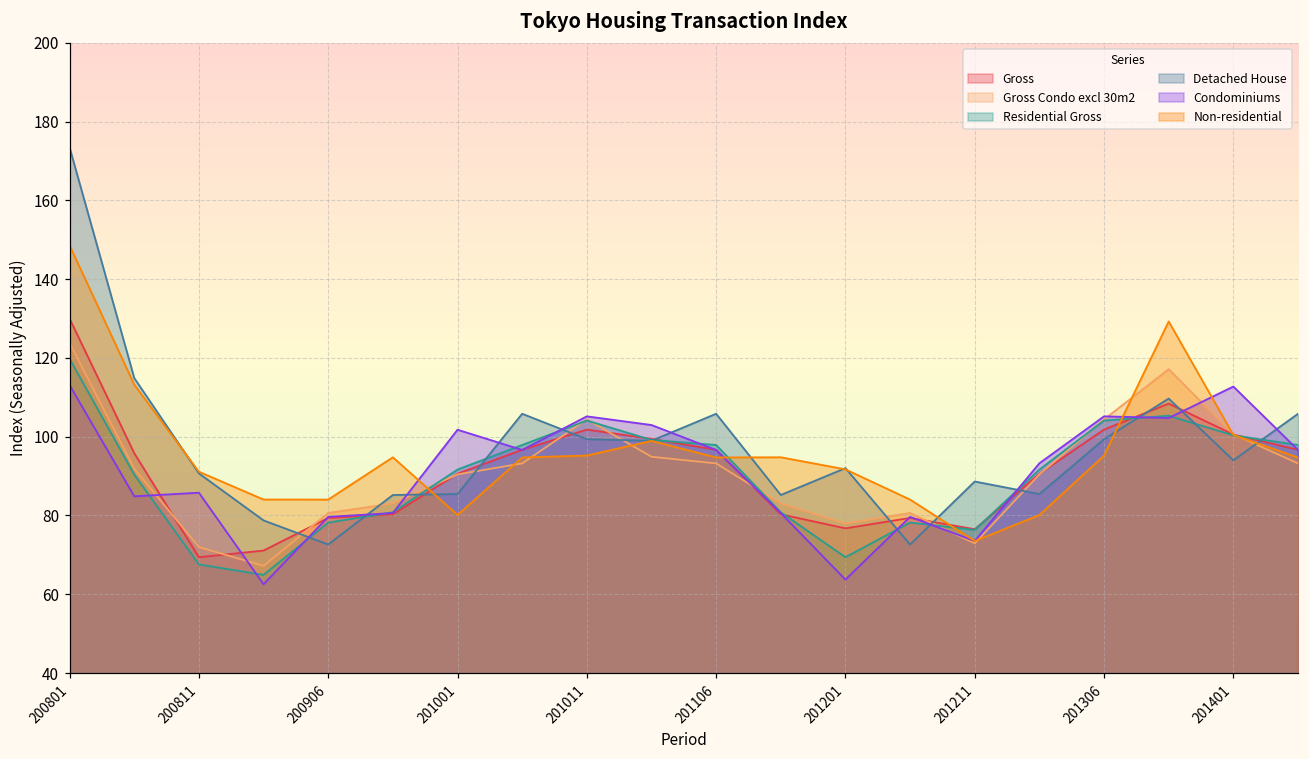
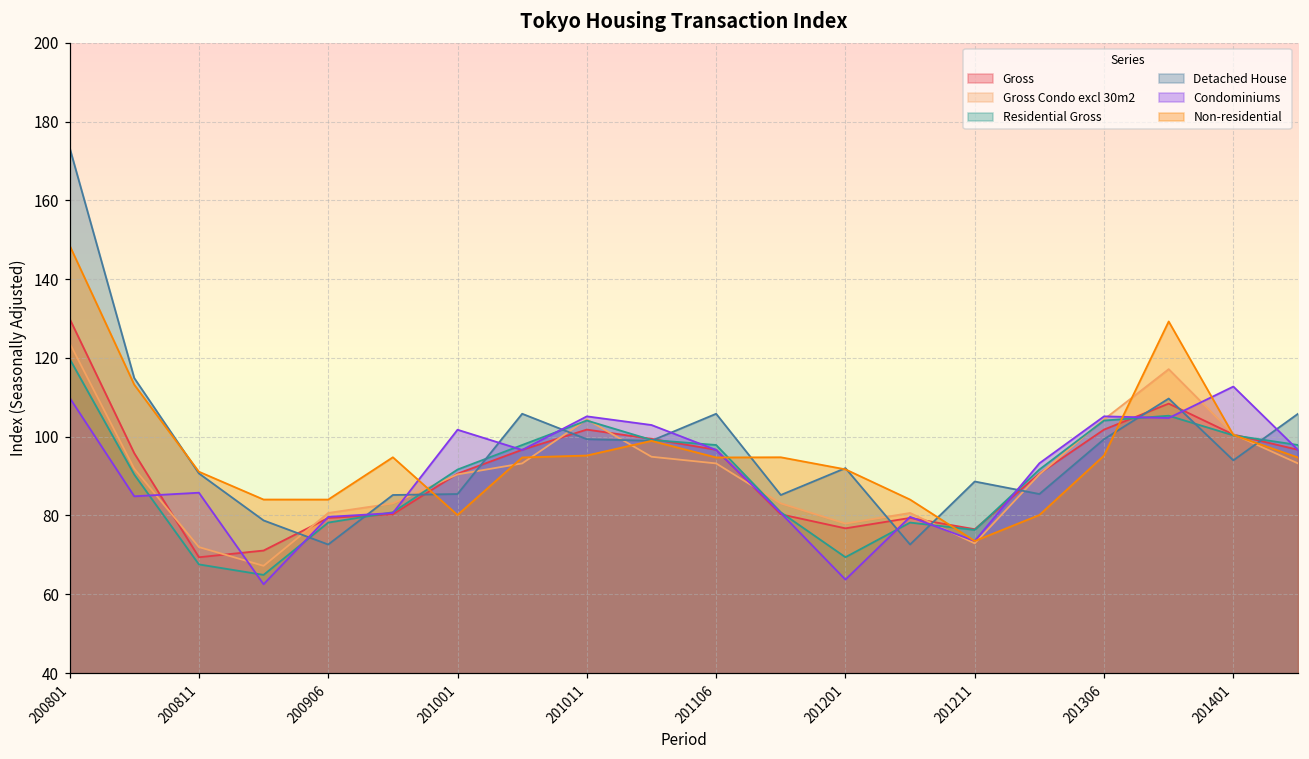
Condominiums, 200801: 113 -> 110
